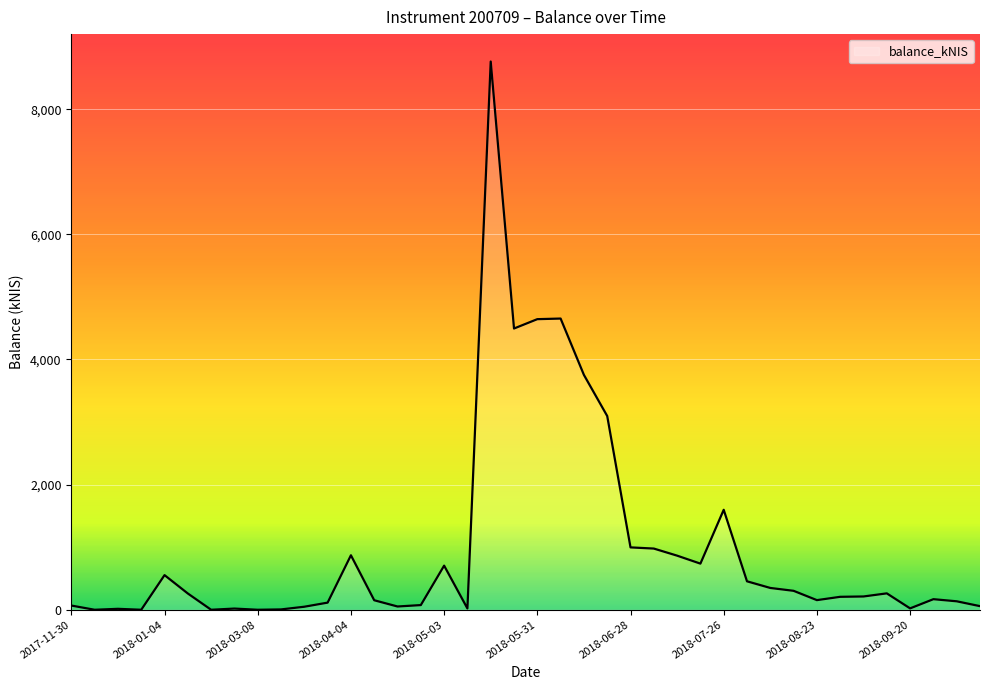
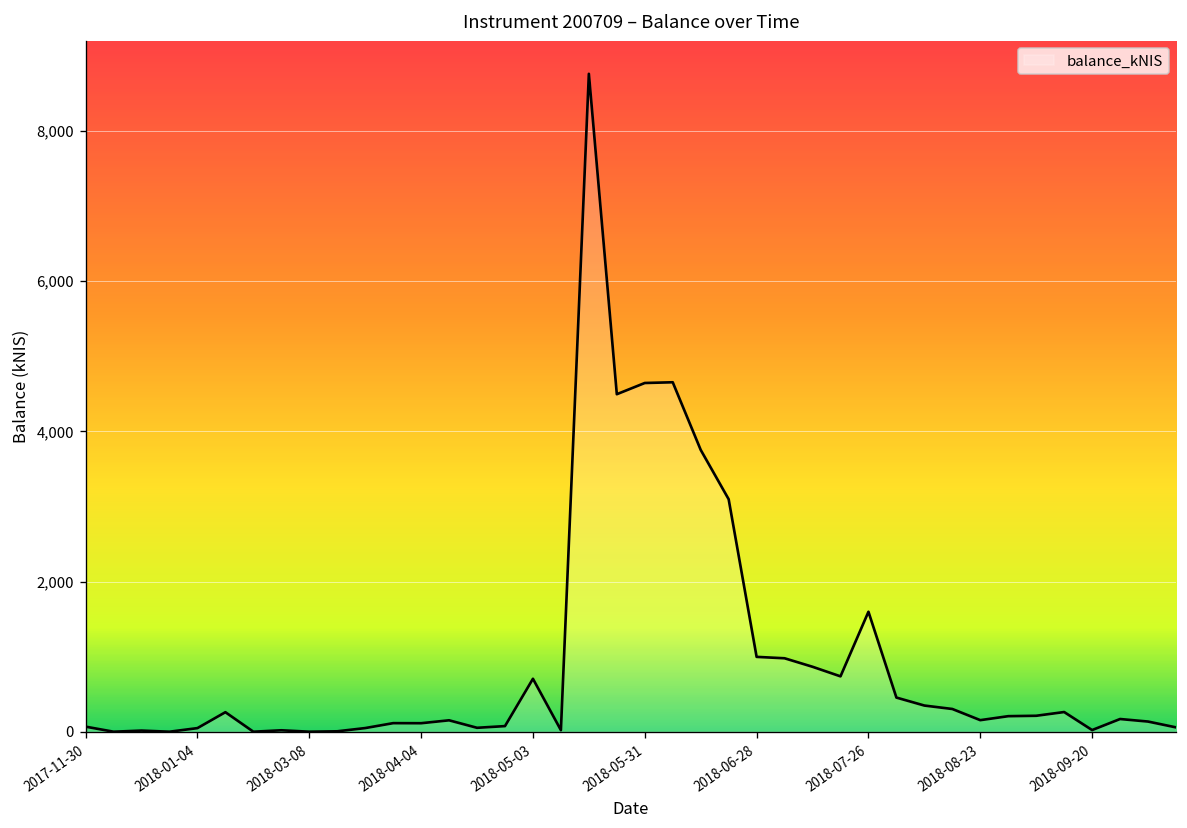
2018-01-04: 600 -> 0
2018-04-04: 900 -> 100
